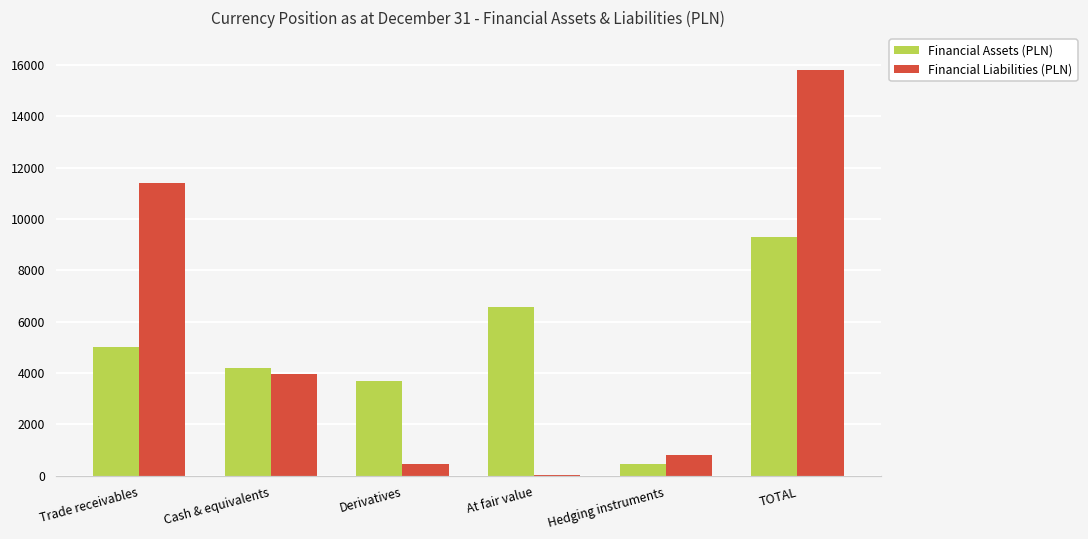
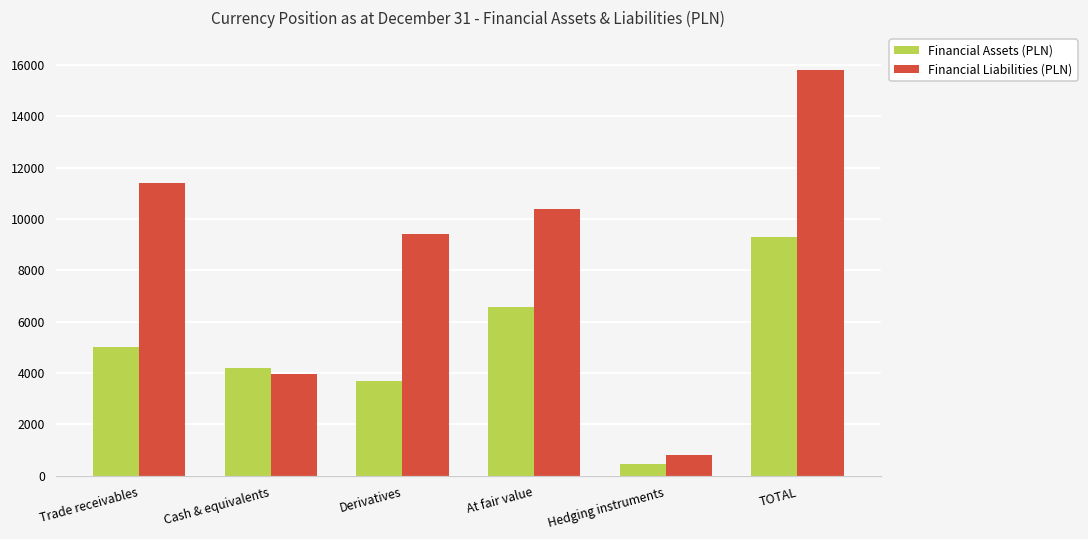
Financial Liabilities (PLN), Derivatives: 400 -> 9400
Financial Liabilities (PLN), At fair value: 0 -> 10400
